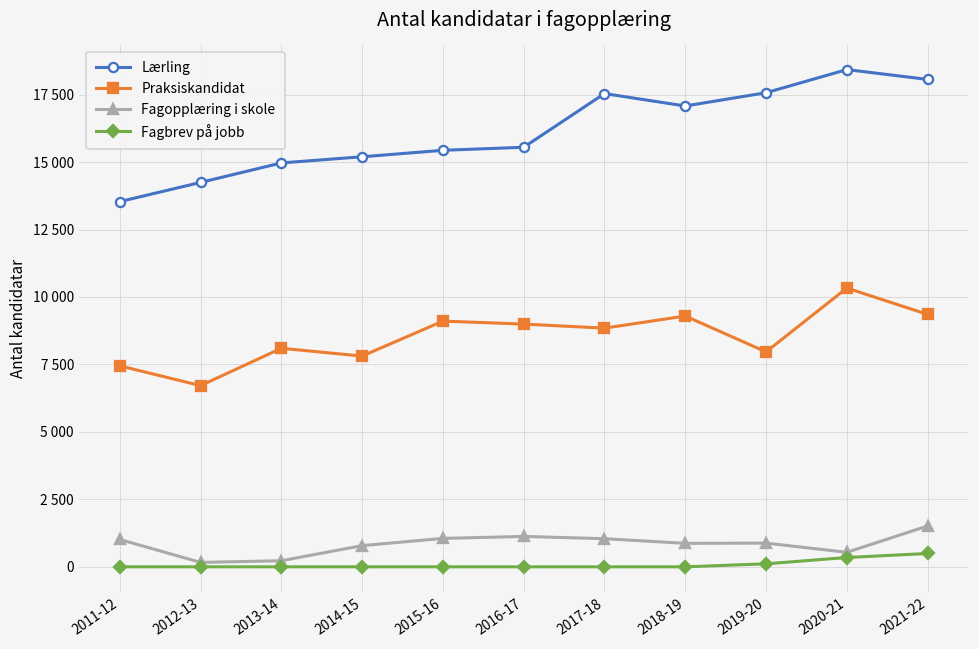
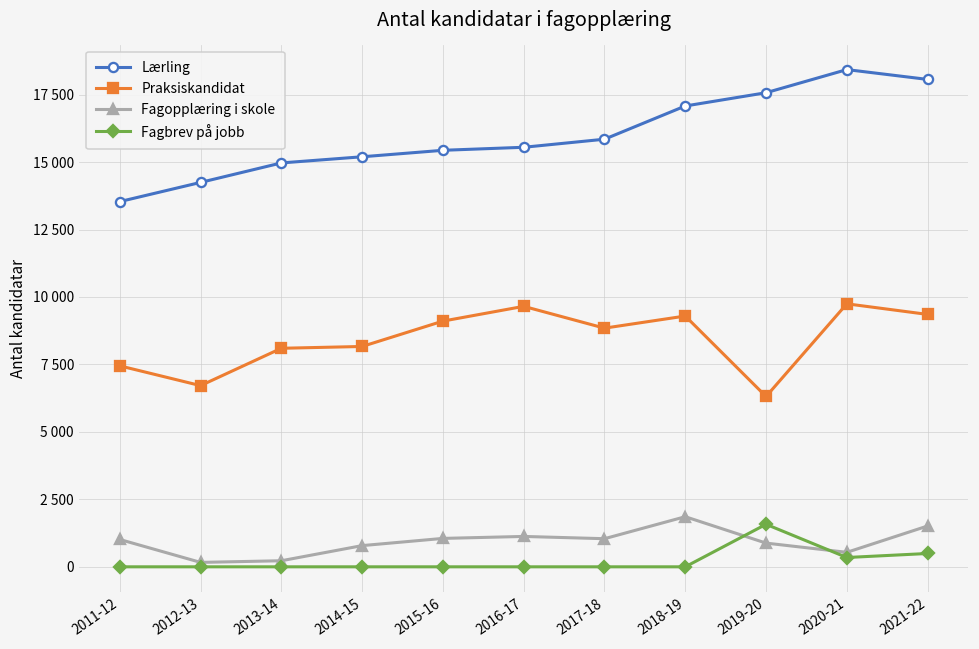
Praksiskandidat, 2014-15: 7800 -> 8200
Praksiskandidat, 2016-17: 9000 -> 9700
Lærling, 2017-18: 17500 -> 15800
Fagopplæring i skole, 2018-19: 900 -> 1900
Praksiskandidat, 2019-20: 8000 -> 6300
Fagbrev på jobb, 2019-20: 100 -> 1600
Praksiskandidat, 2020-21: 10300 -> 9700
